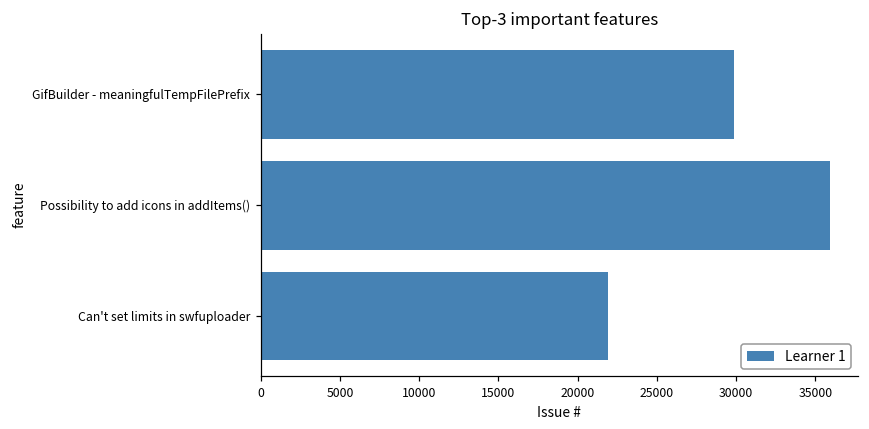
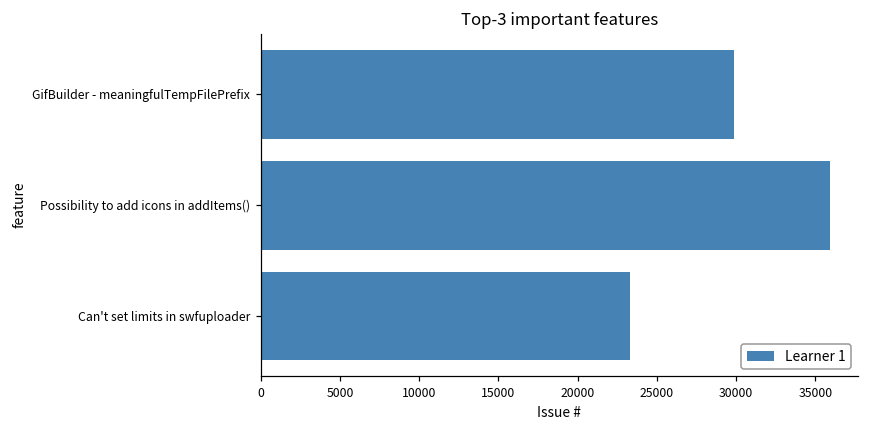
Can't set limits in swfuploader: 21900 -> 23300
